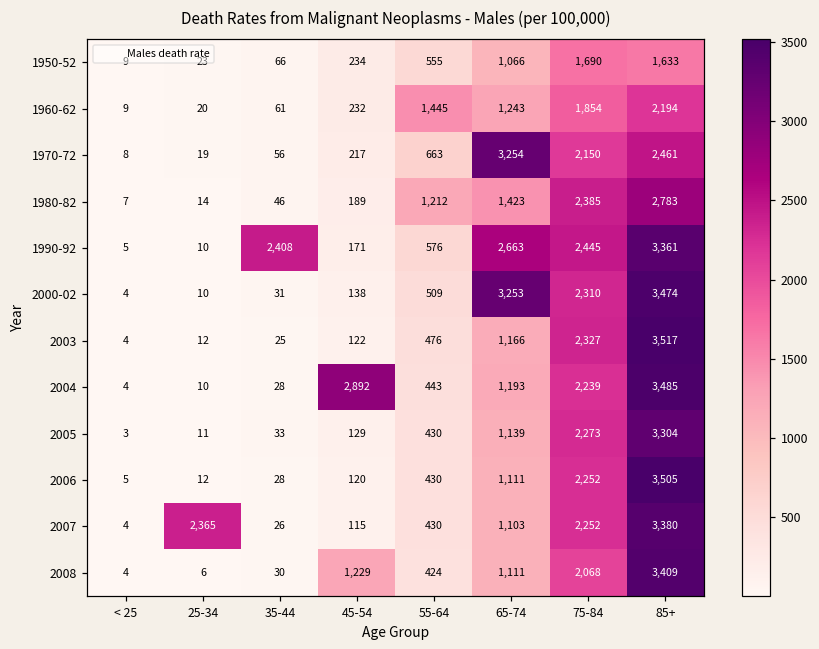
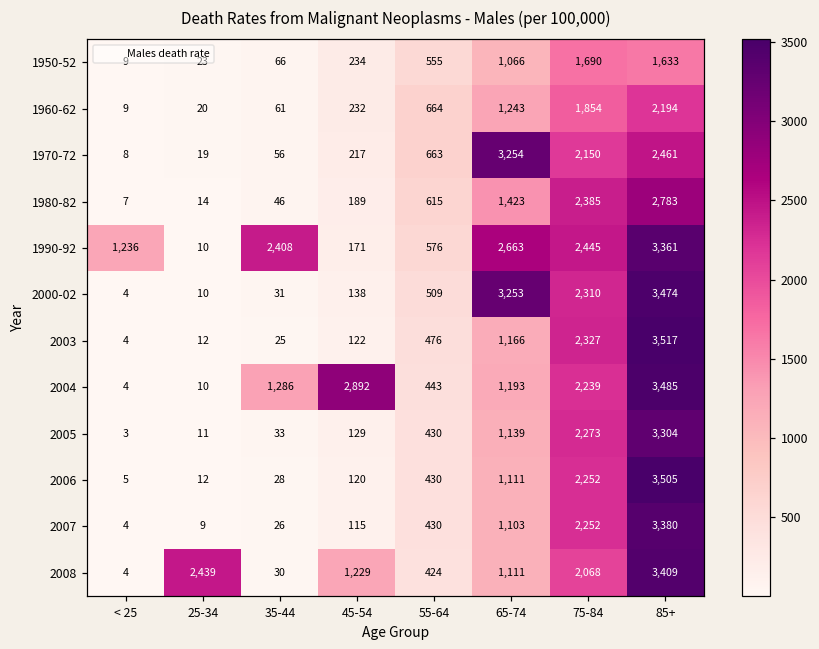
1960-62, 55-64: 1,445 -> 664
1980-82, 55-64: 1,212 -> 615
1990-92, < 25: 5 -> 1,236
2004, 35-44: 28 -> 1,286
2007, 25-34: 2,365 -> 9
2008, 25-34: 6 -> 2,439
